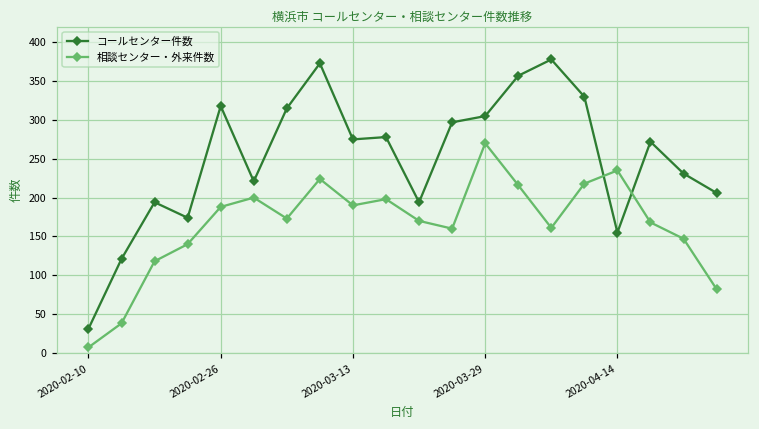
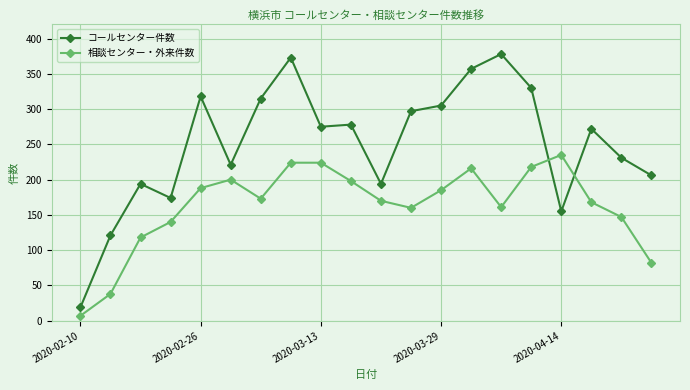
コールセンター件数, 2020-02-10: 30 -> 20
相談センター・外来件数, 2020-03-13: 190 -> 220
相談センター・外来件数, 2020-03-29: 270 -> 190
